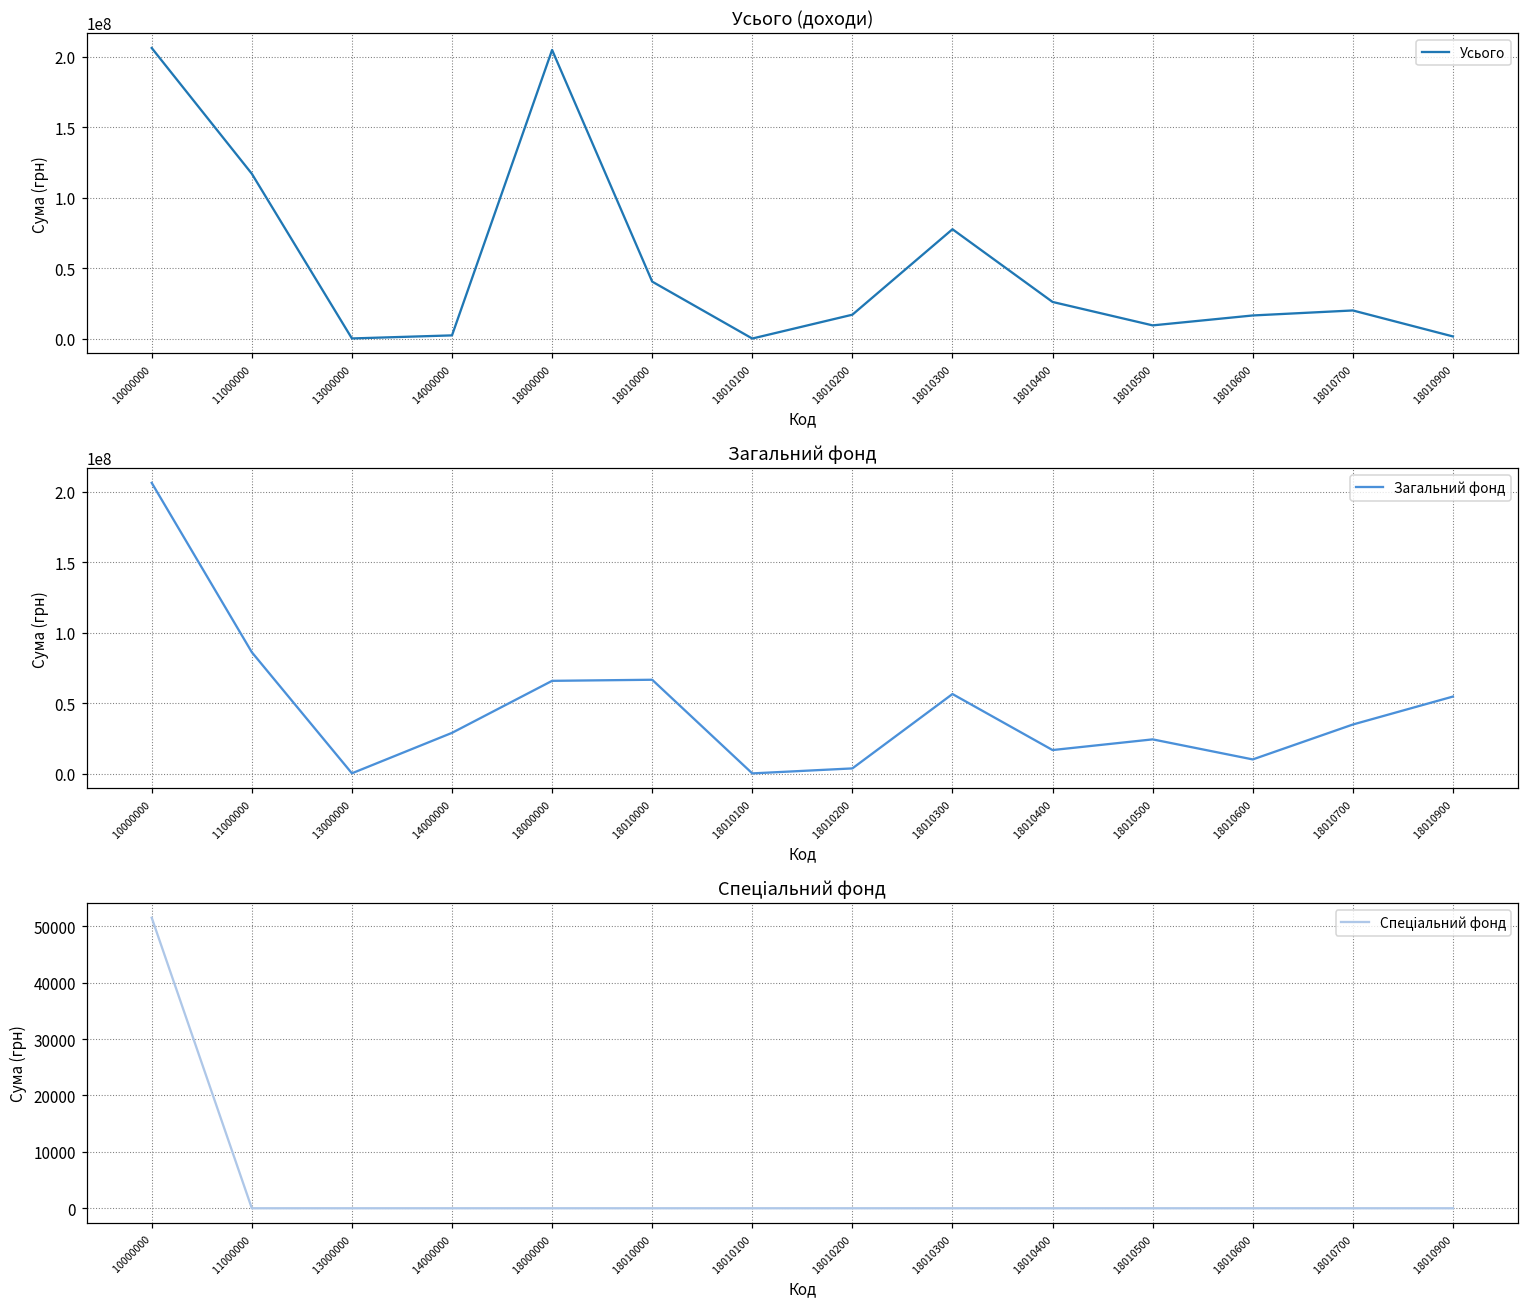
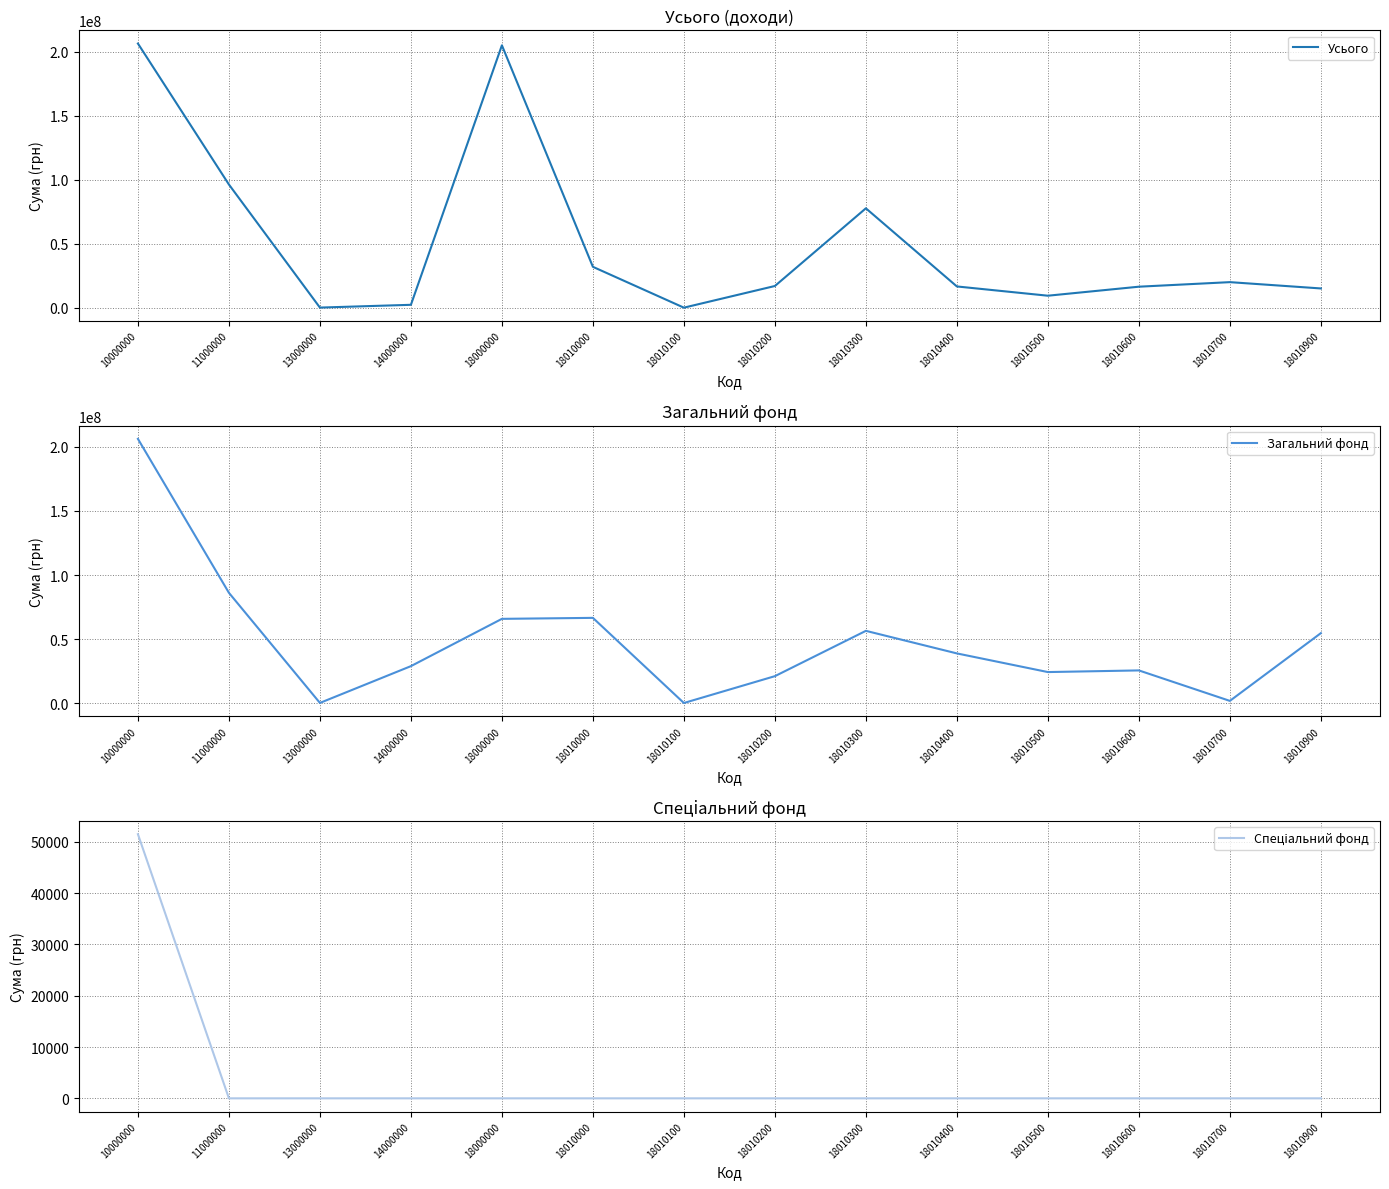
Усього (доходи), 11000000: 117000000 -> 96000000
Усього (доходи), 18010000: 41000000 -> 32000000
Усього (доходи), 18010400: 26000000 -> 17000000
Усього (доходи), 18010900: 2000000 -> 15000000
Загальний фонд, 18010200: 4000000 -> 21000000
Загальний фонд, 18010400: 17000000 -> 39000000
Загальний фонд, 18010600: 10000000 -> 26000000
Загальний фонд, 18010700: 35000000 -> 2000000
